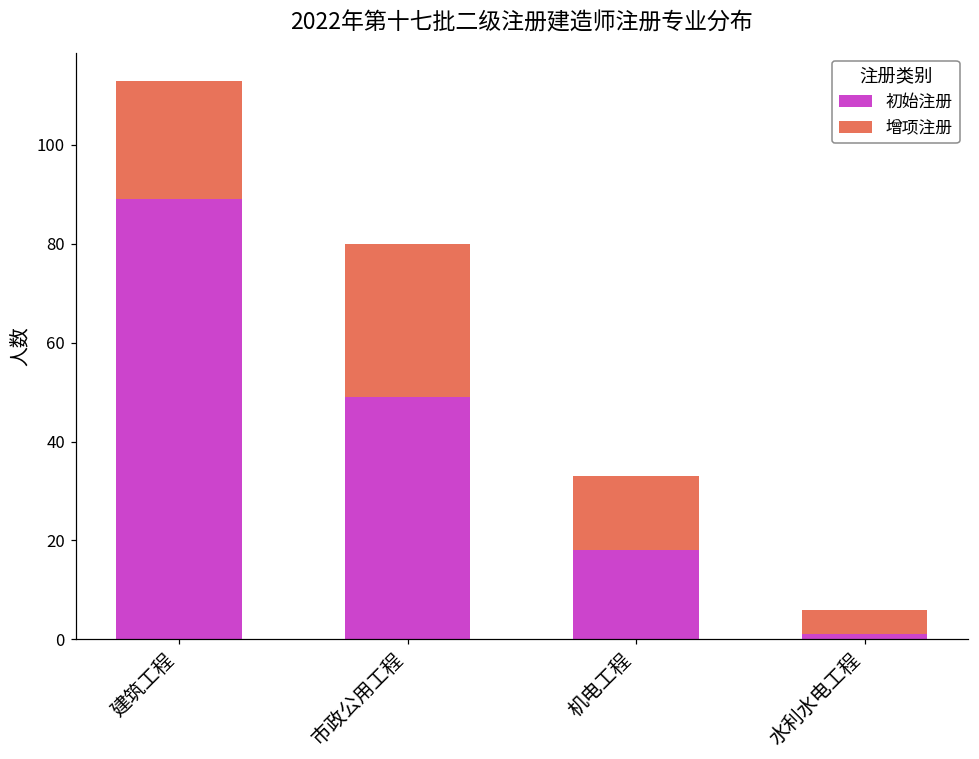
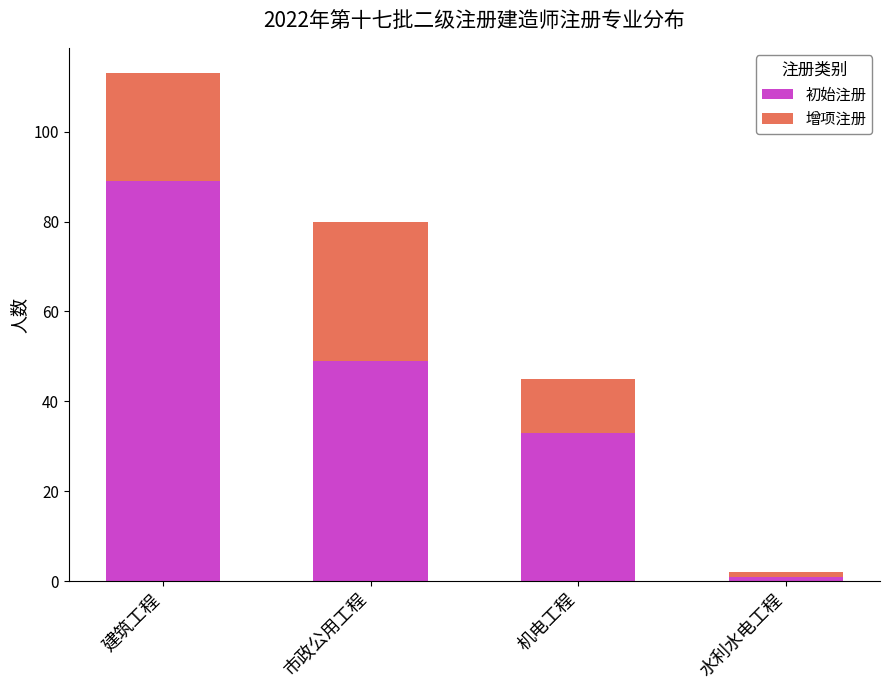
初始注册, 机电工程: 18 -> 33
增项注册, 机电工程: 15 -> 12
增项注册, 水利水电工程: 5 -> 1
